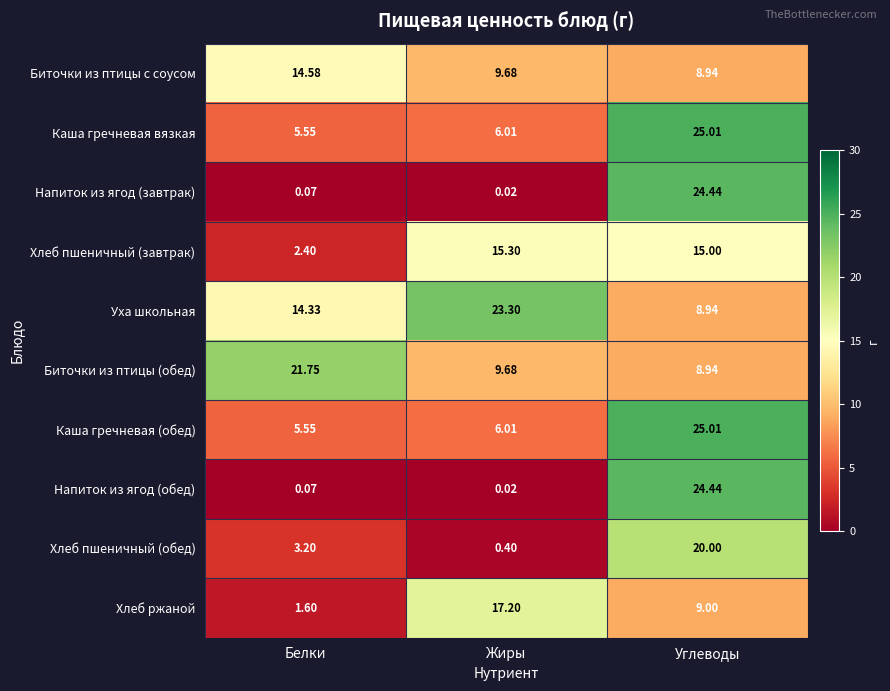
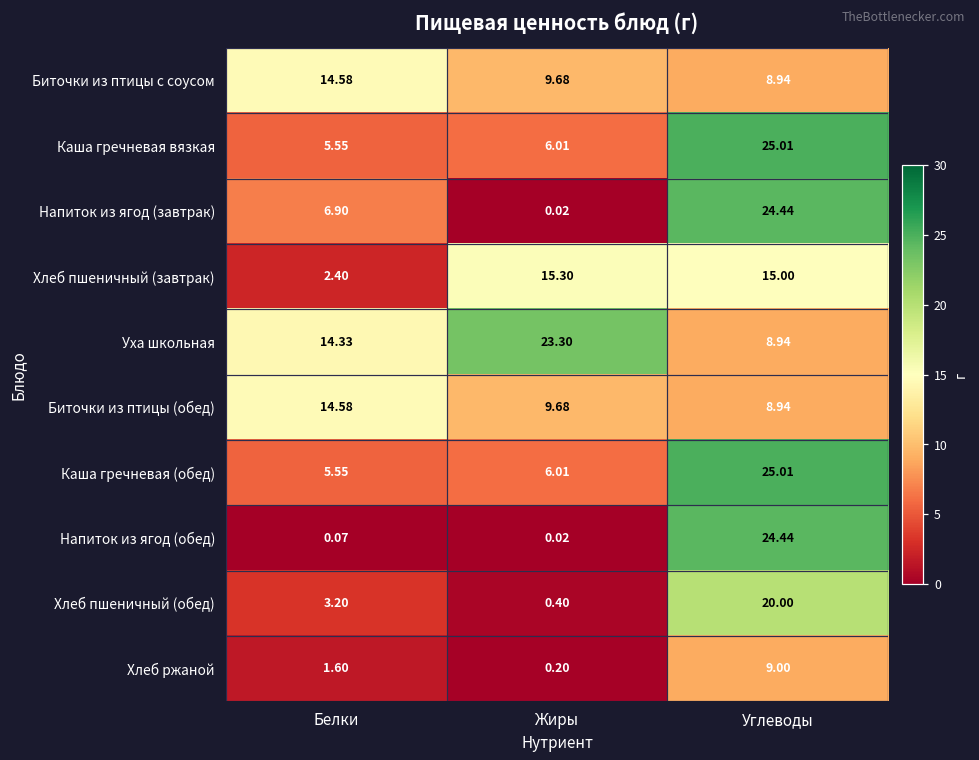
Напиток из ягод (завтрак), Белки: 0.07 -> 6.90
Биточки из птицы (обед), Белки: 21.75 -> 14.58
Хлеб ржаной, Жиры: 17.20 -> 0.20
